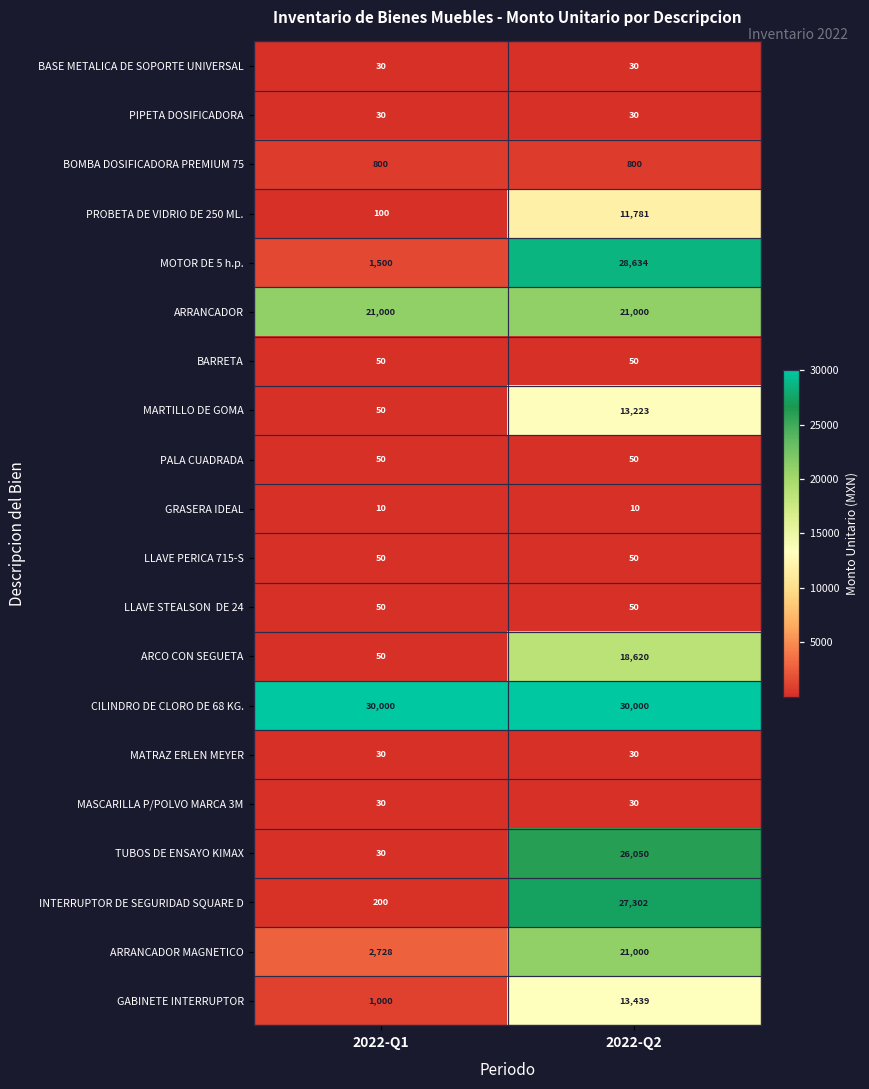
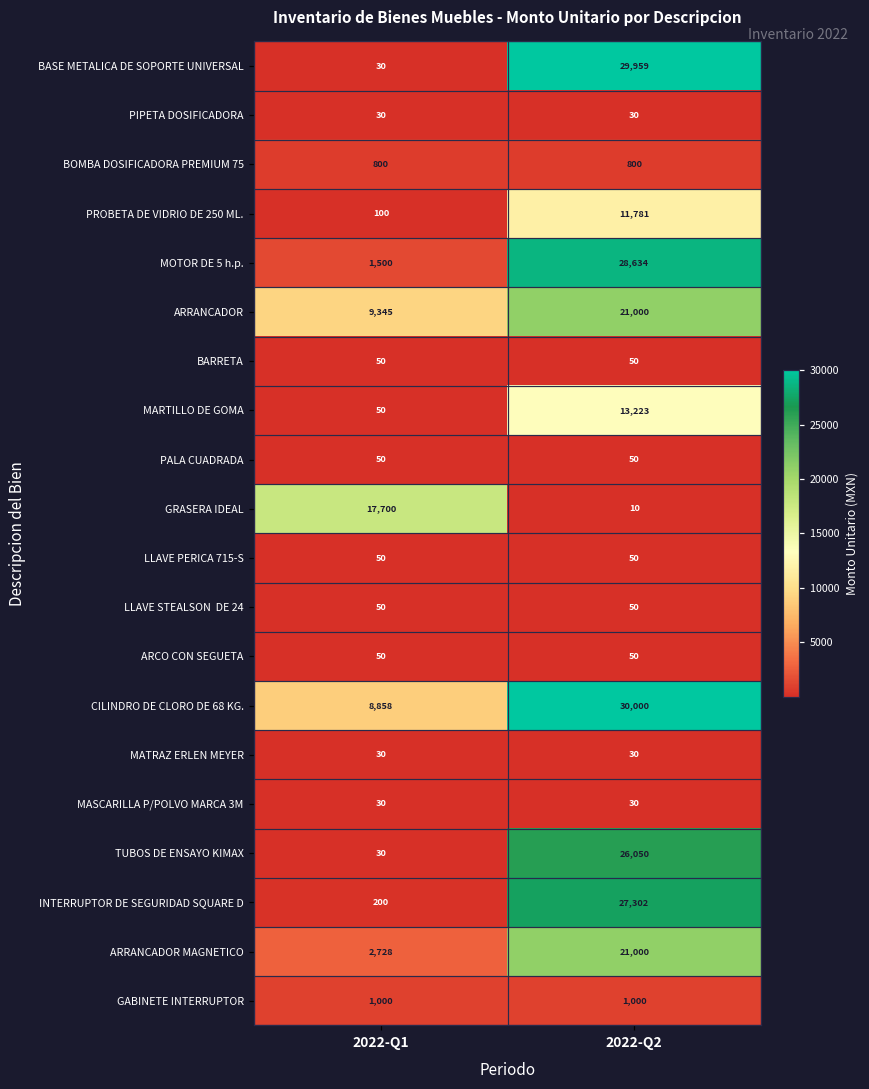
BASE METALICA DE SOPORTE UNIVERSAL, 2022-Q2: 30 -> 29,959
ARRANCADOR, 2022-Q1: 21,000 -> 9,345
GRASERA IDEAL, 2022-Q1: 10 -> 17,700
ARCO CON SEGUETA, 2022-Q2: 18,620 -> 50
CILINDRO DE CLORO DE 68 KG., 2022-Q1: 30,000 -> 8,858
GABINETE INTERRUPTOR, 2022-Q2: 13,439 -> 1,000
